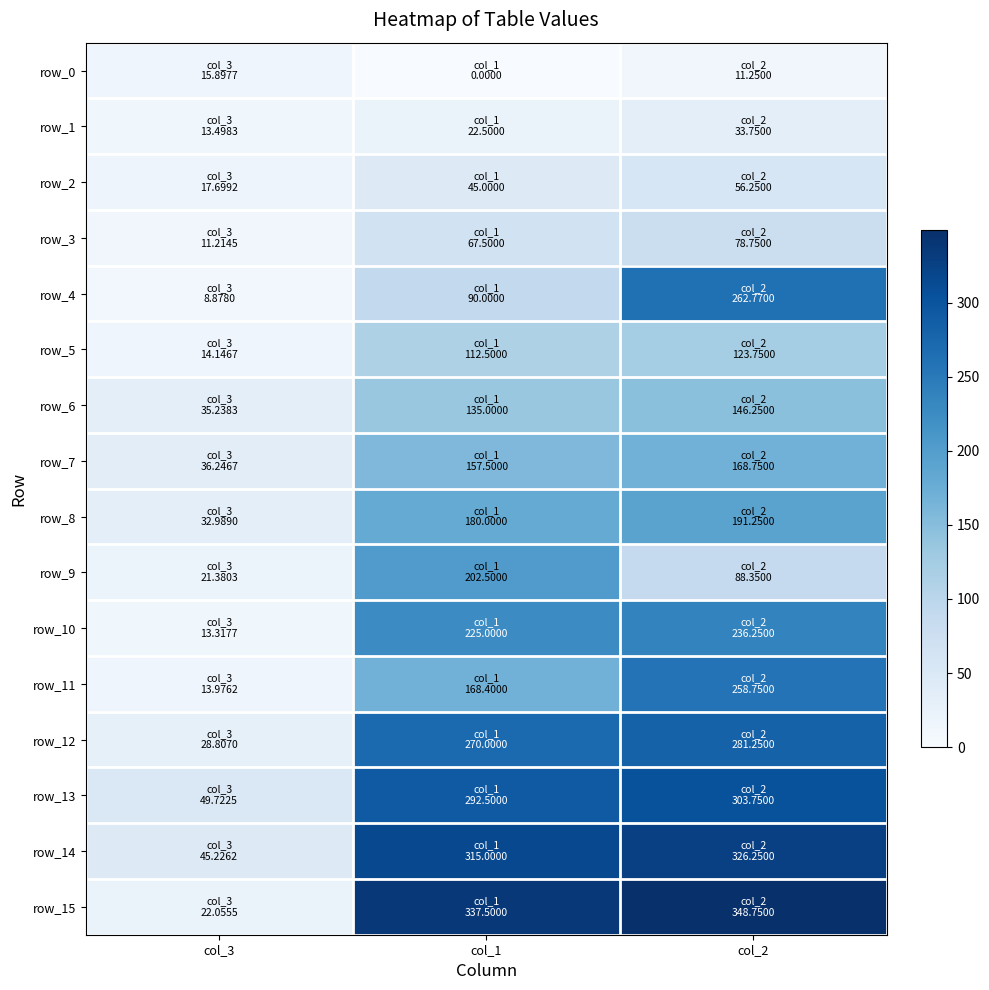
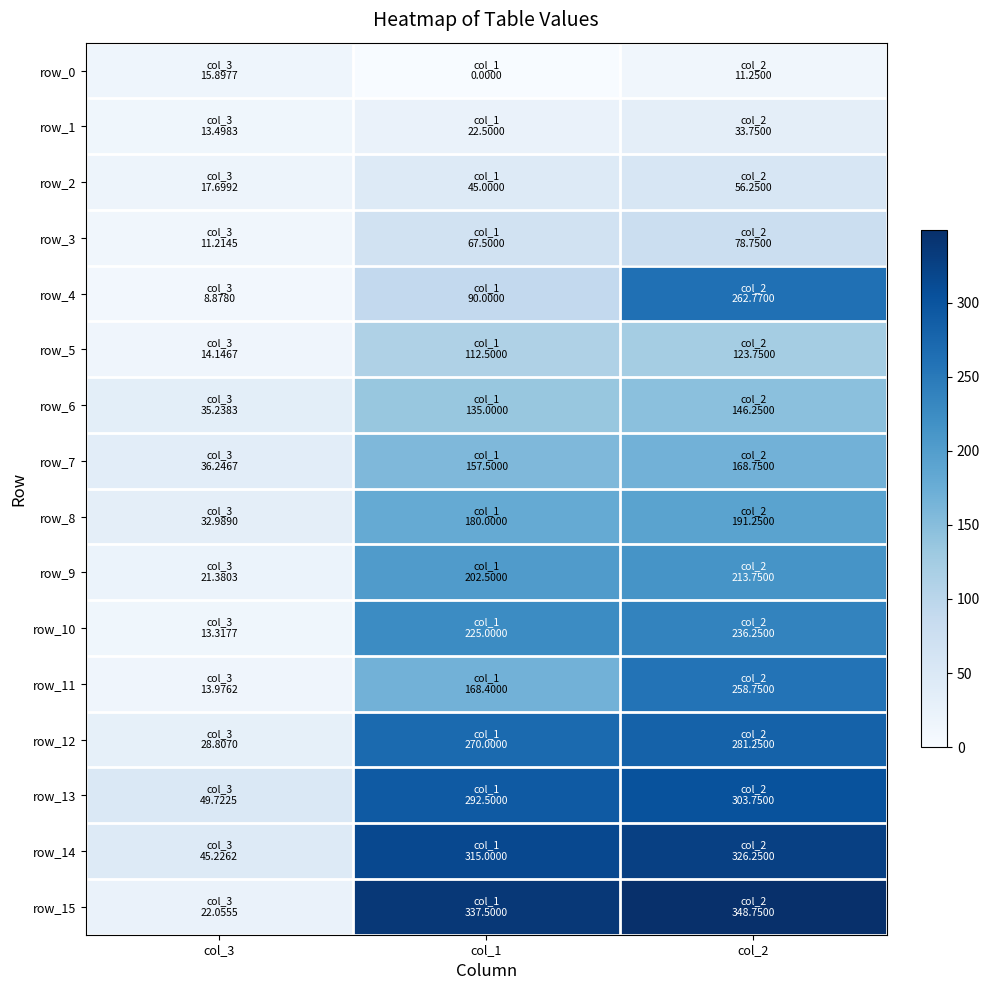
row_9, col_2: 88.3500 -> 213.7500
